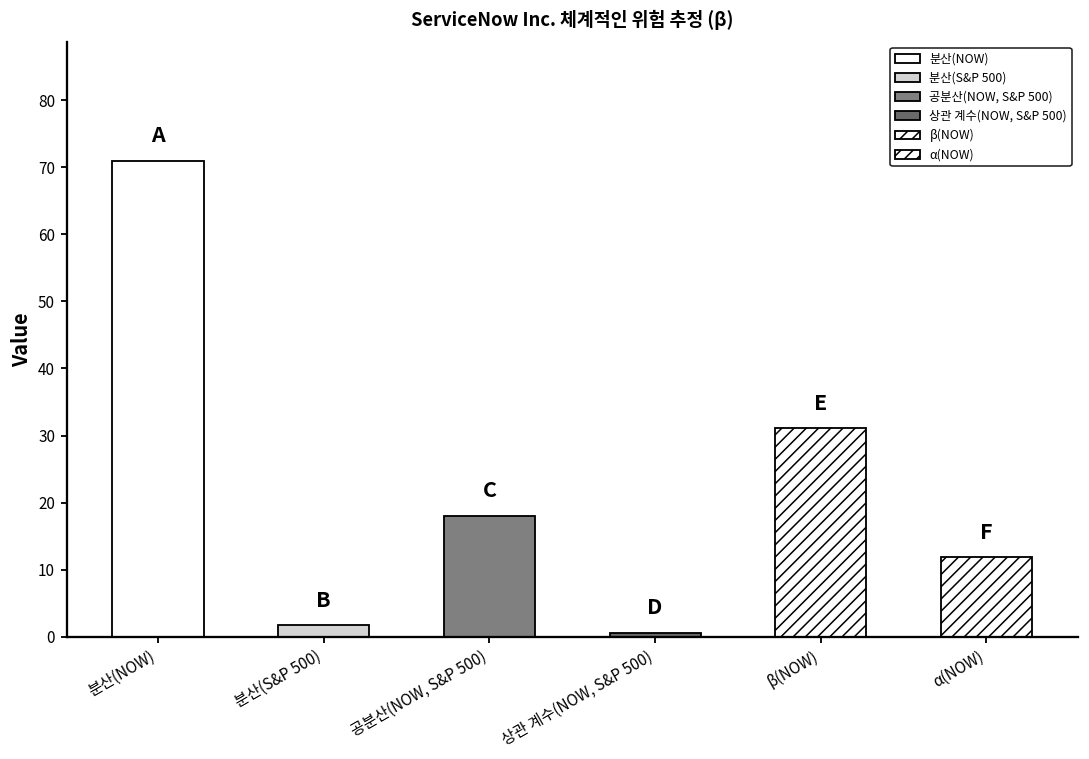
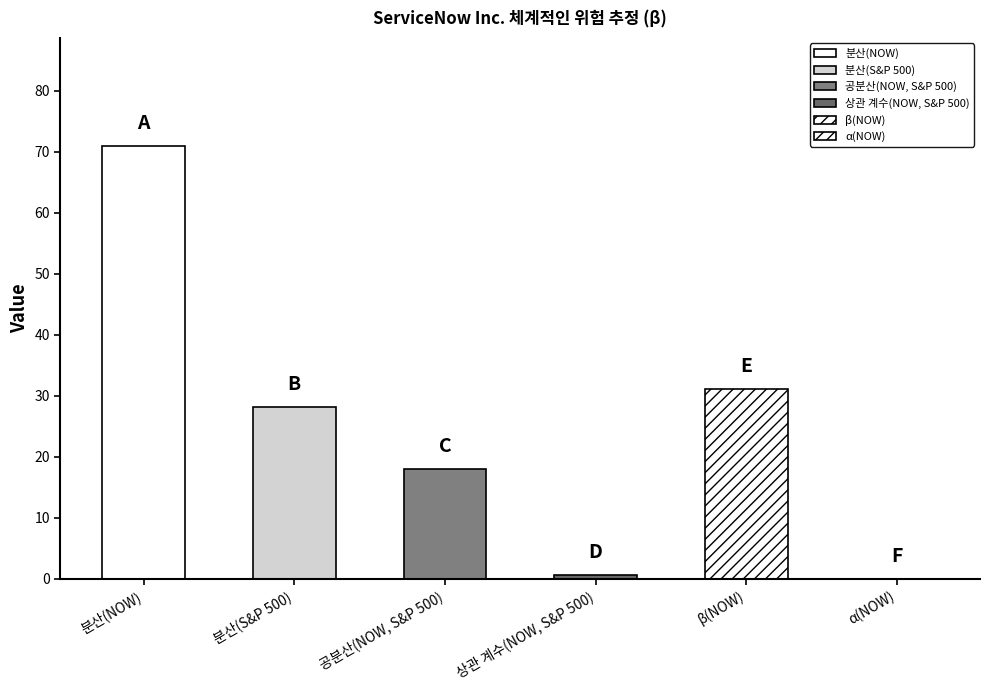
분산(S&P 500): 2 -> 28
α(NOW): 12 -> 0
